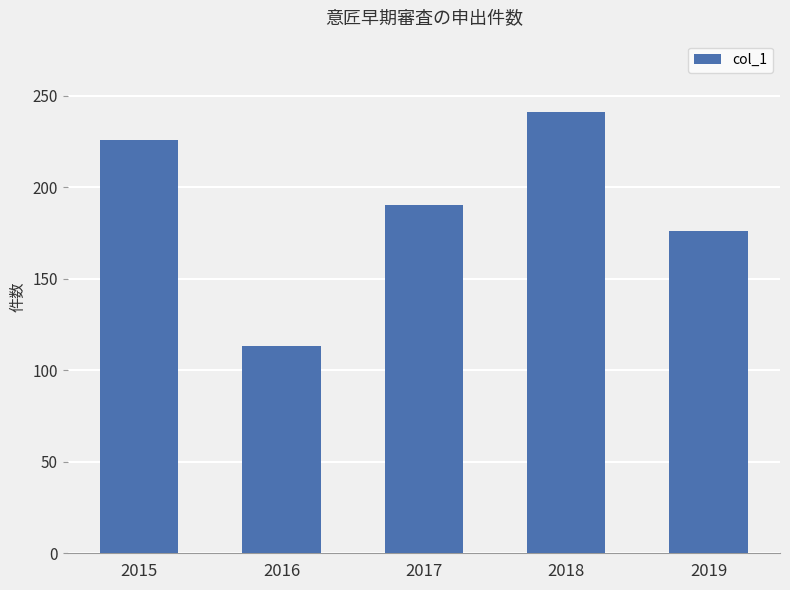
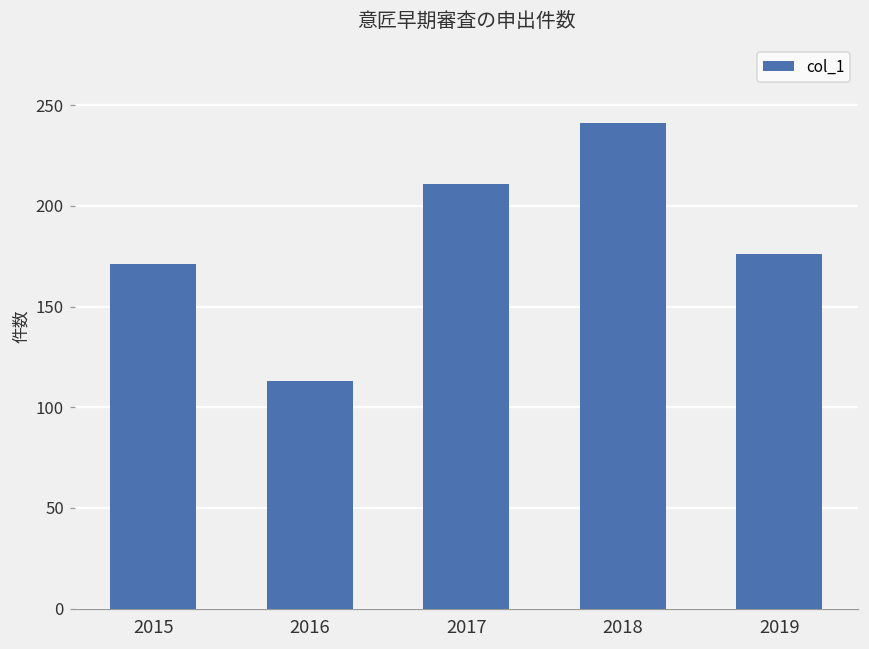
2015: 226 -> 171
2017: 190 -> 211
